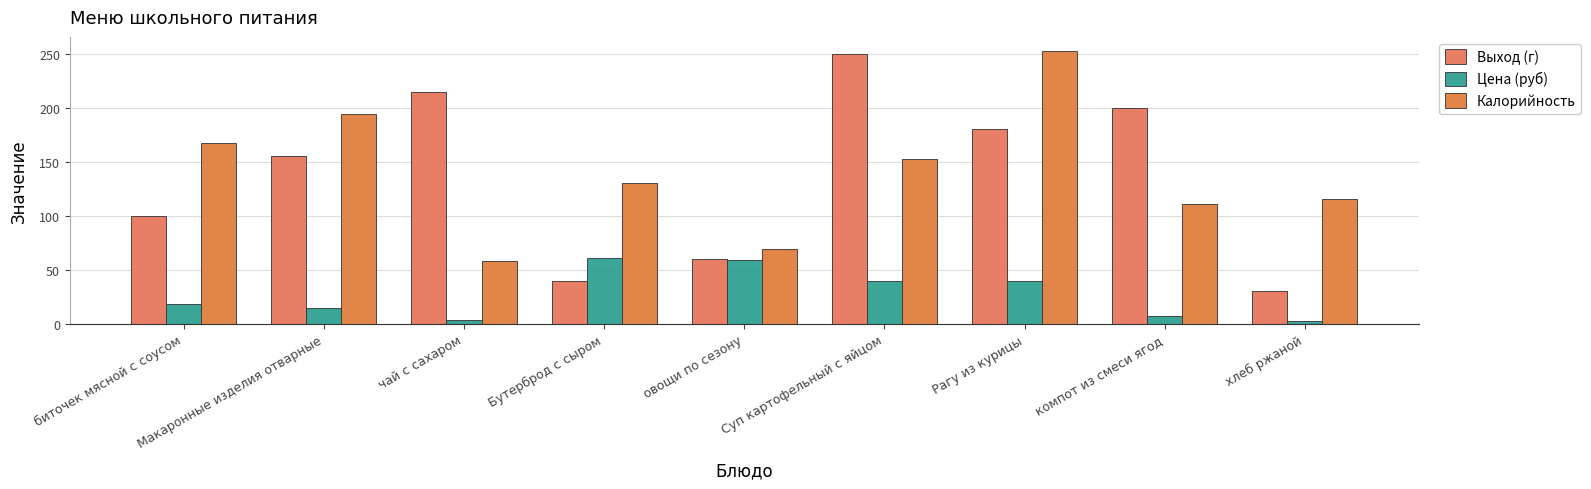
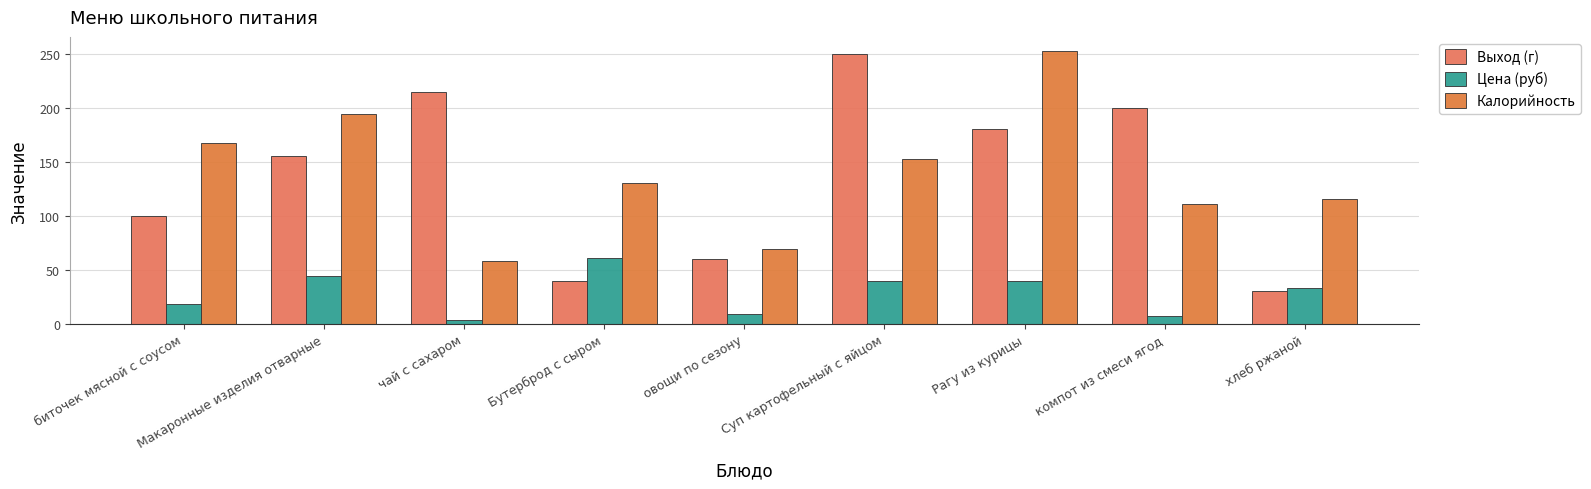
Цена (руб), Макаронные изделия отварные: 15 -> 44
Цена (руб), овощи по сезону: 59 -> 9
Цена (руб), хлеб ржаной: 3 -> 33
